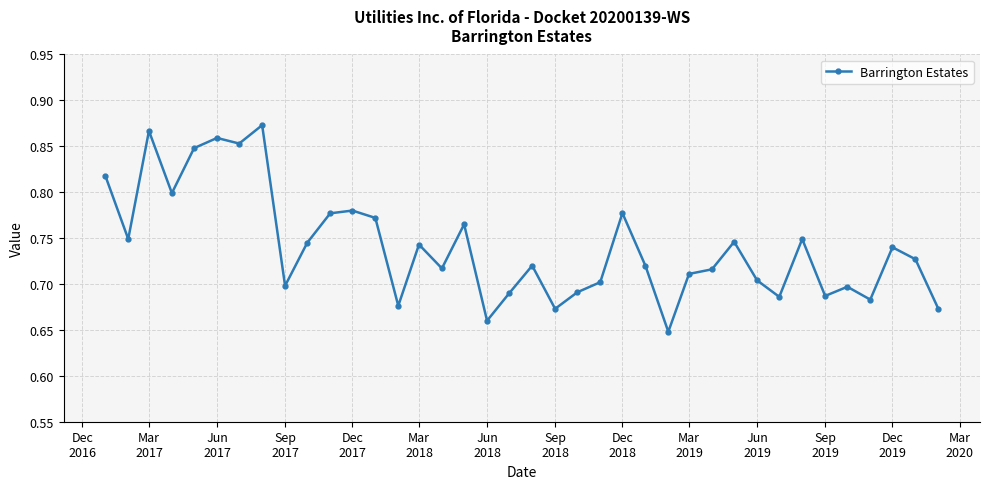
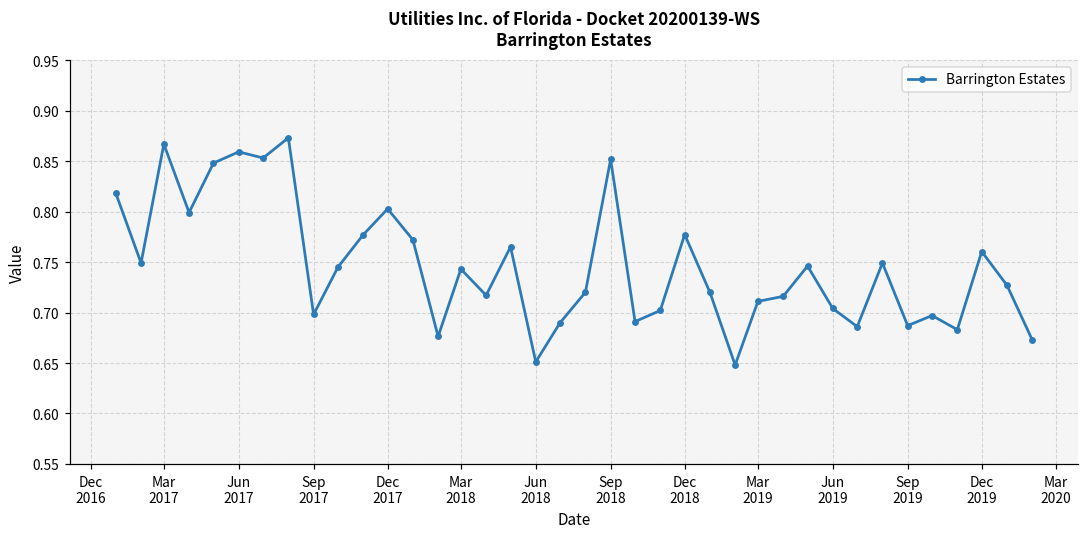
Dec 2017: 0.78 -> 0.80
Jun 2018: 0.66 -> 0.65
Sep 2018: 0.67 -> 0.85
Dec 2019: 0.74 -> 0.76
